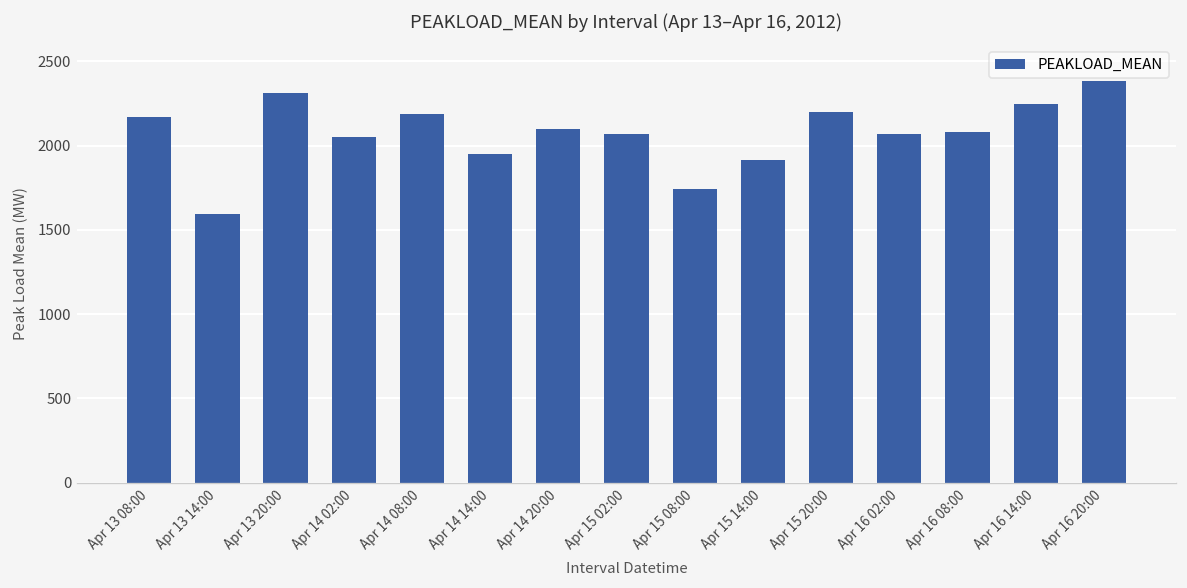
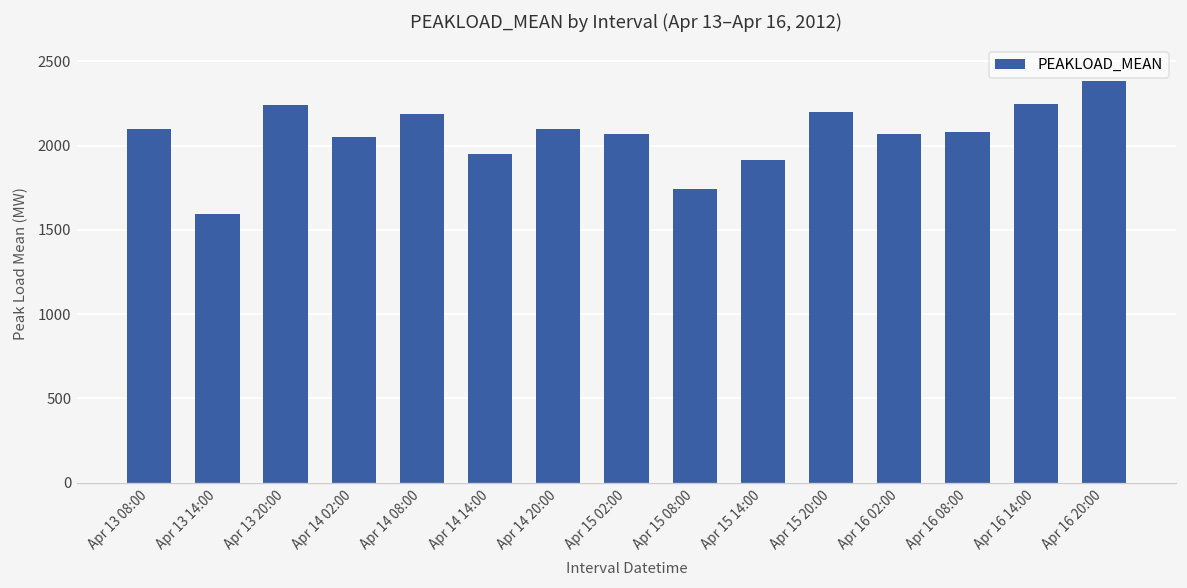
Apr 13 08:00: 2170 -> 2100
Apr 13 20:00: 2310 -> 2240
